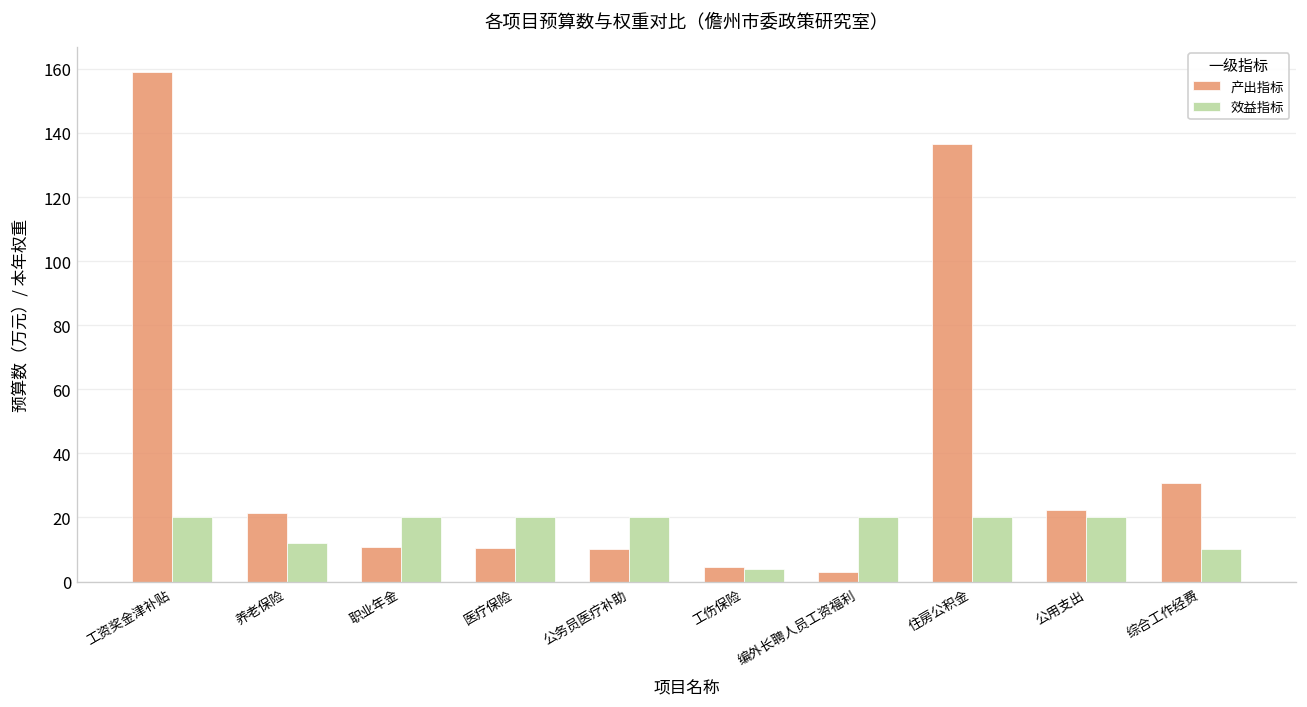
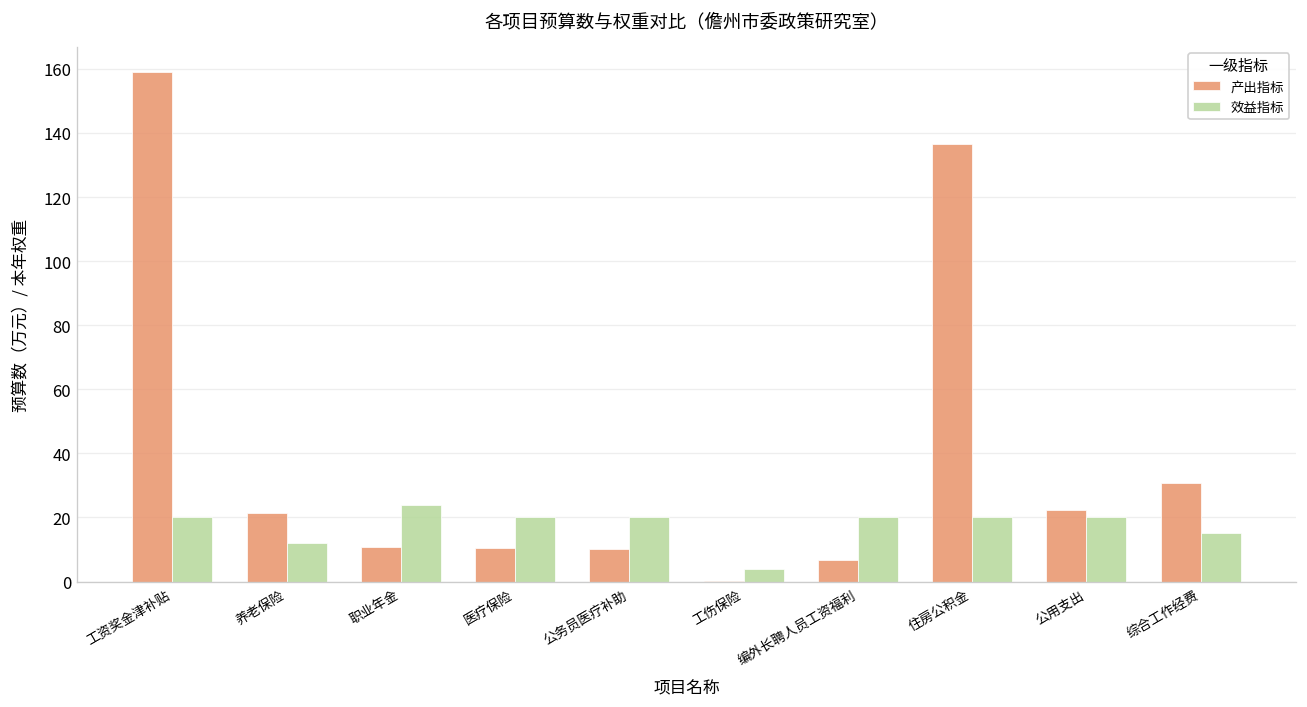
效益指标, 职业年金: 20 -> 24
产出指标, 工伤保险: 4 -> 0
产出指标, 编外长聘人员工资福利: 3 -> 7
效益指标, 综合工作经费: 10 -> 15
